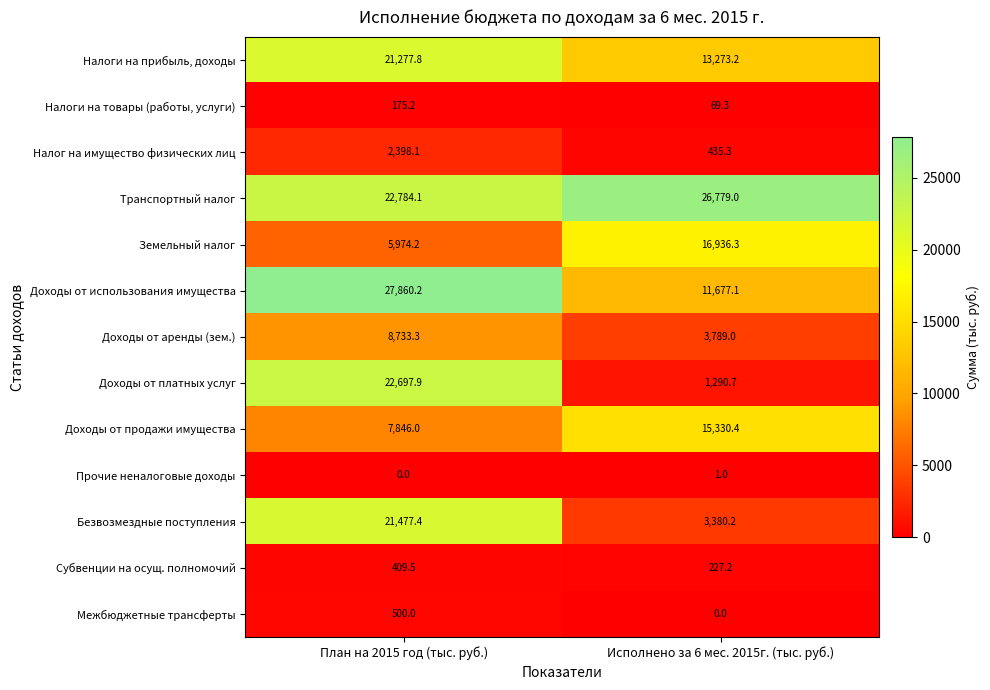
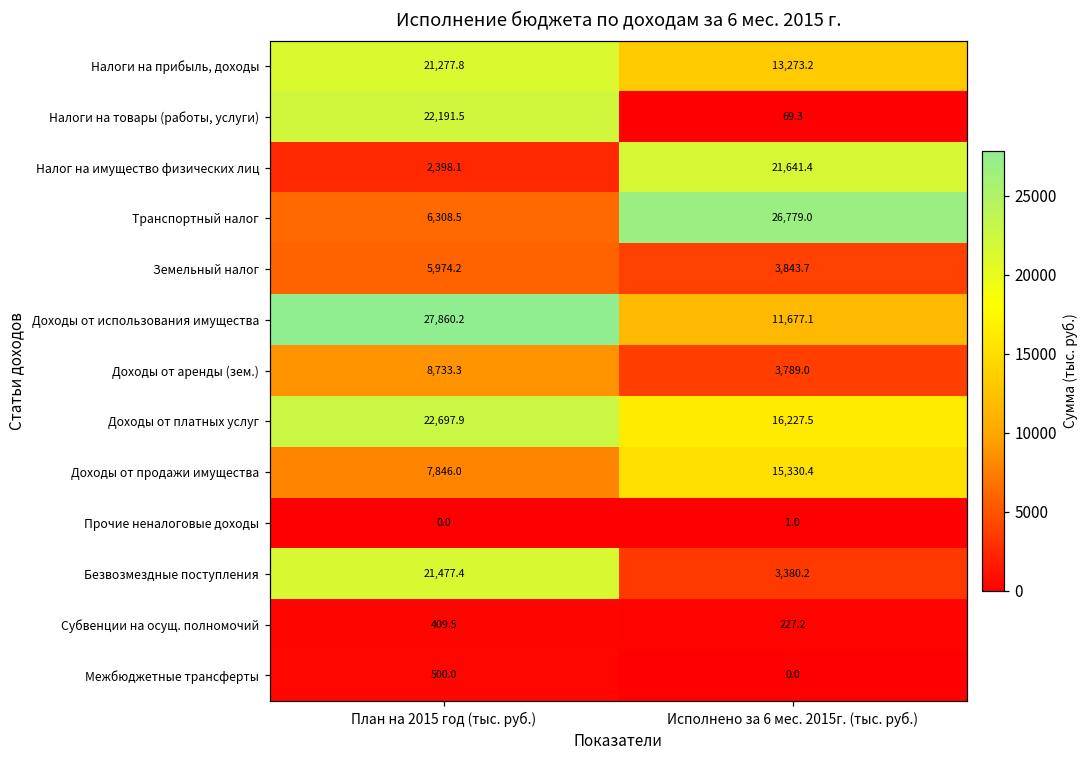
Налоги на товары (работы, услуги), План на 2015 год (тыс. руб.): 175.2 -> 22,191.5
Налог на имущество физических лиц, Исполнено за 6 мес. 2015г. (тыс. руб.): 435.3 -> 21,641.4
Транспортный налог, План на 2015 год (тыс. руб.): 22,784.1 -> 6,308.5
Земельный налог, Исполнено за 6 мес. 2015г. (тыс. руб.): 16,936.3 -> 3,843.7
Доходы от платных услуг, Исполнено за 6 мес. 2015г. (тыс. руб.): 1,290.7 -> 16,227.5
